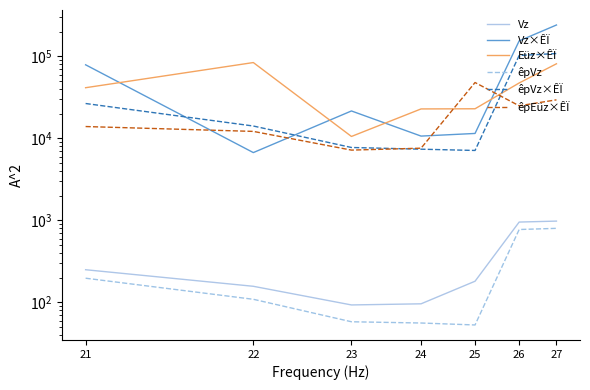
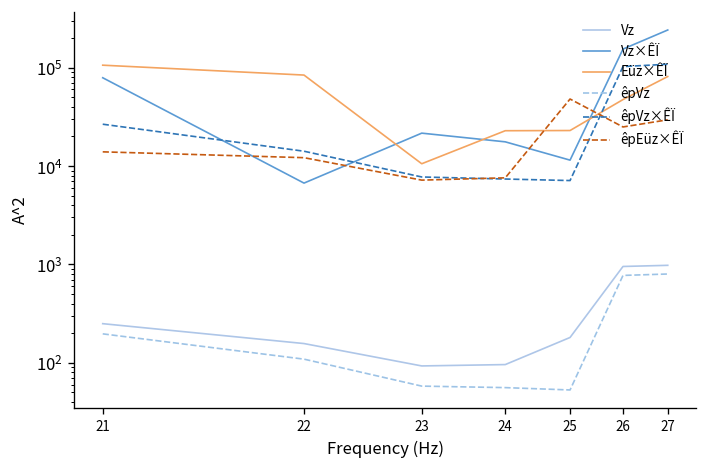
Eüz×ÊÏ, 21: 40000 -> 110000
Vz×ÊÏ, 24: 11000 -> 18000
